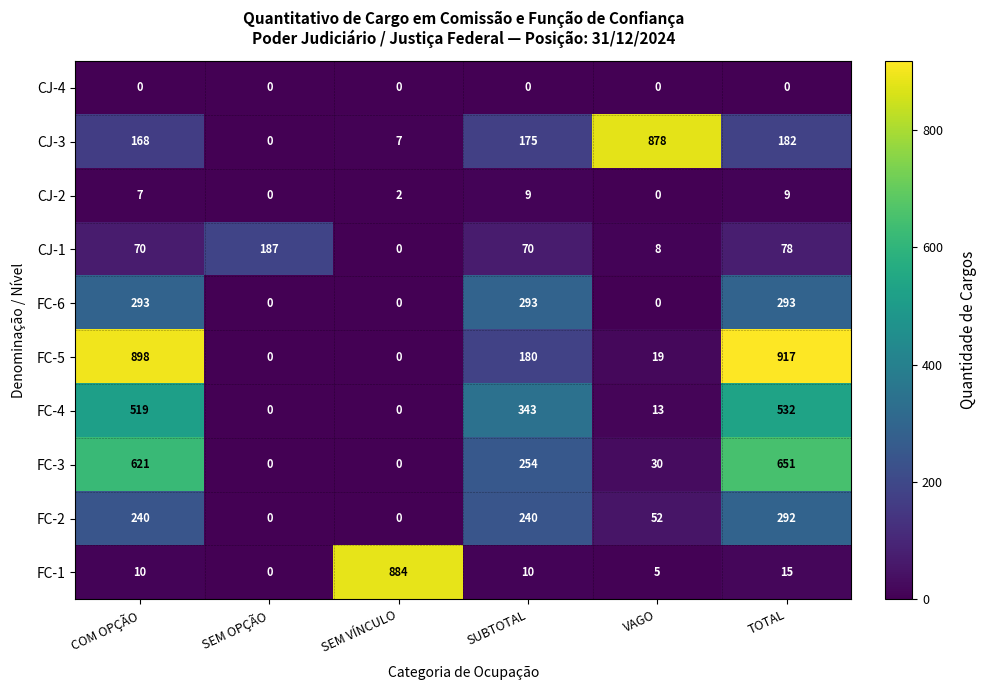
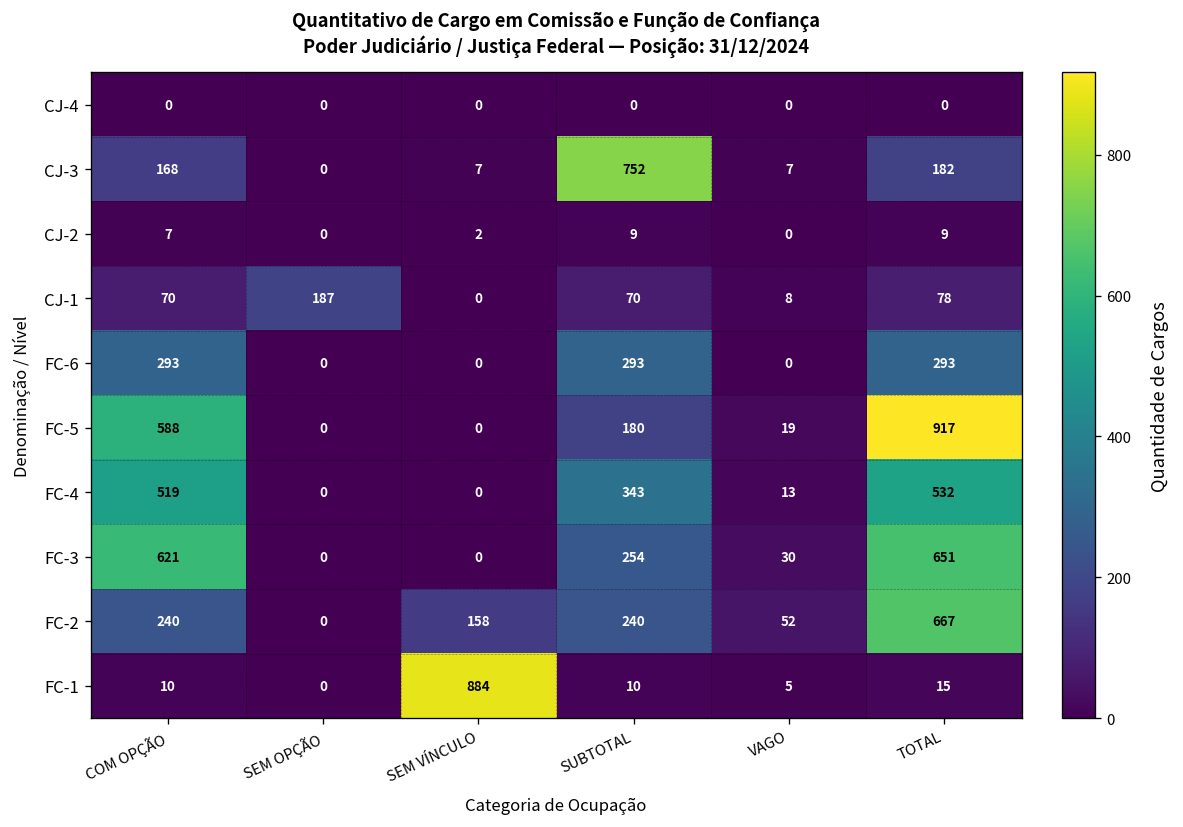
CJ-3, SUBTOTAL: 175 -> 752
CJ-3, VAGO: 878 -> 7
FC-5, COM OPÇÃO: 898 -> 588
FC-2, SEM VÍNCULO: 0 -> 158
FC-2, TOTAL: 292 -> 667
